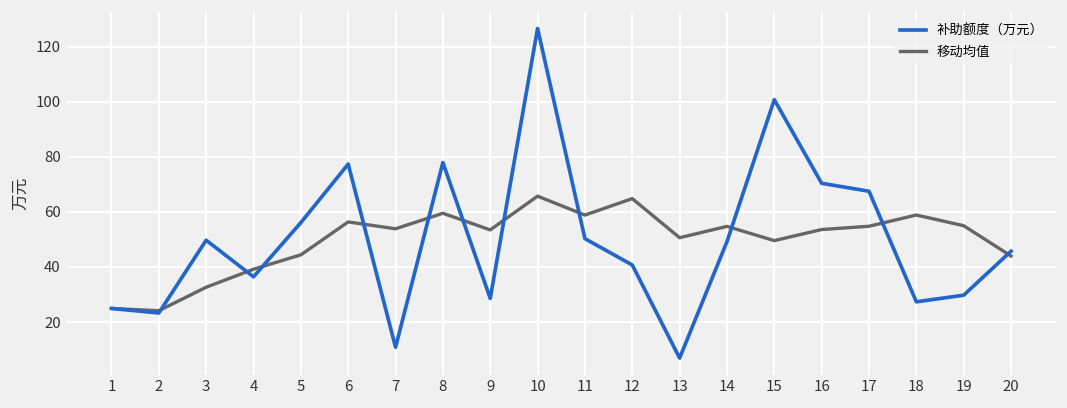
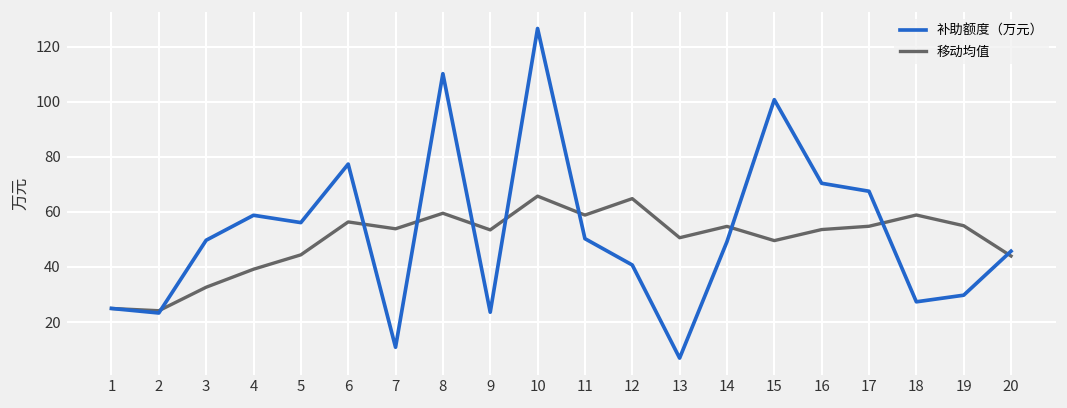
补助额度（万元）, 4: 36 -> 59
补助额度（万元）, 8: 78 -> 110
补助额度（万元）, 9: 29 -> 24
